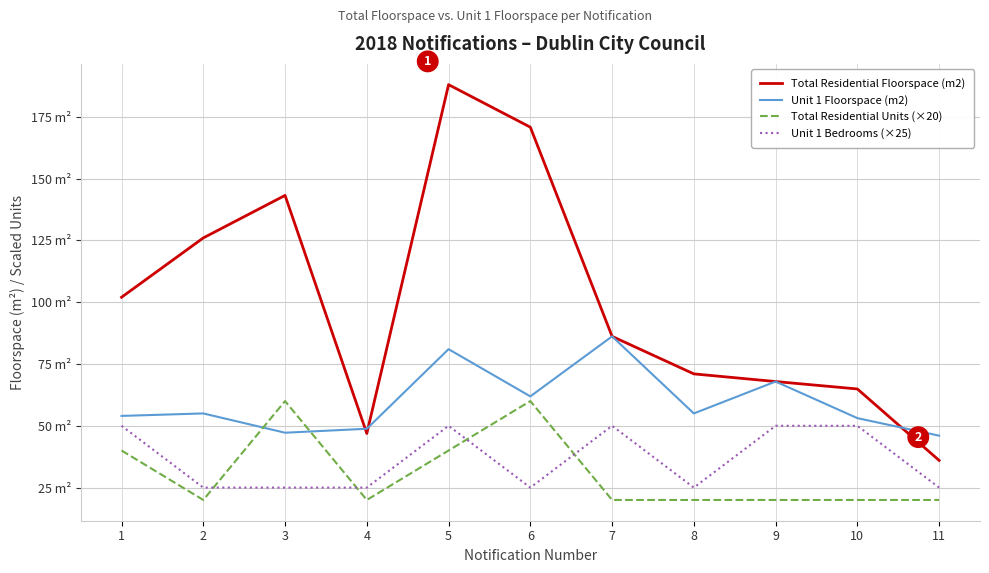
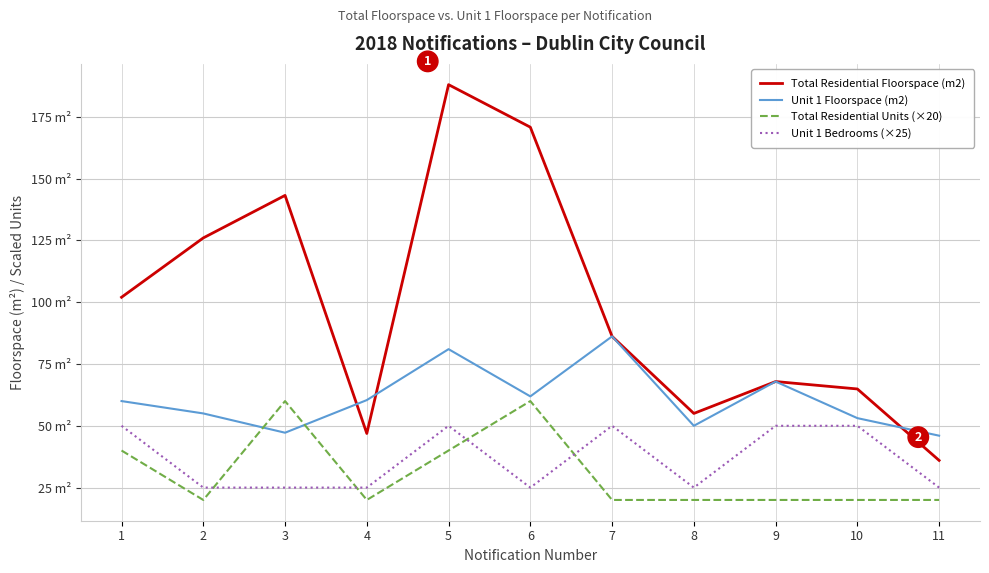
Unit 1 Floorspace (m2), 1: 54 m² -> 60 m²
Unit 1 Floorspace (m2), 4: 49 m² -> 60 m²
Total Residential Floorspace (m2), 8: 71 m² -> 55 m²
Unit 1 Floorspace (m2), 8: 55 m² -> 50 m²
